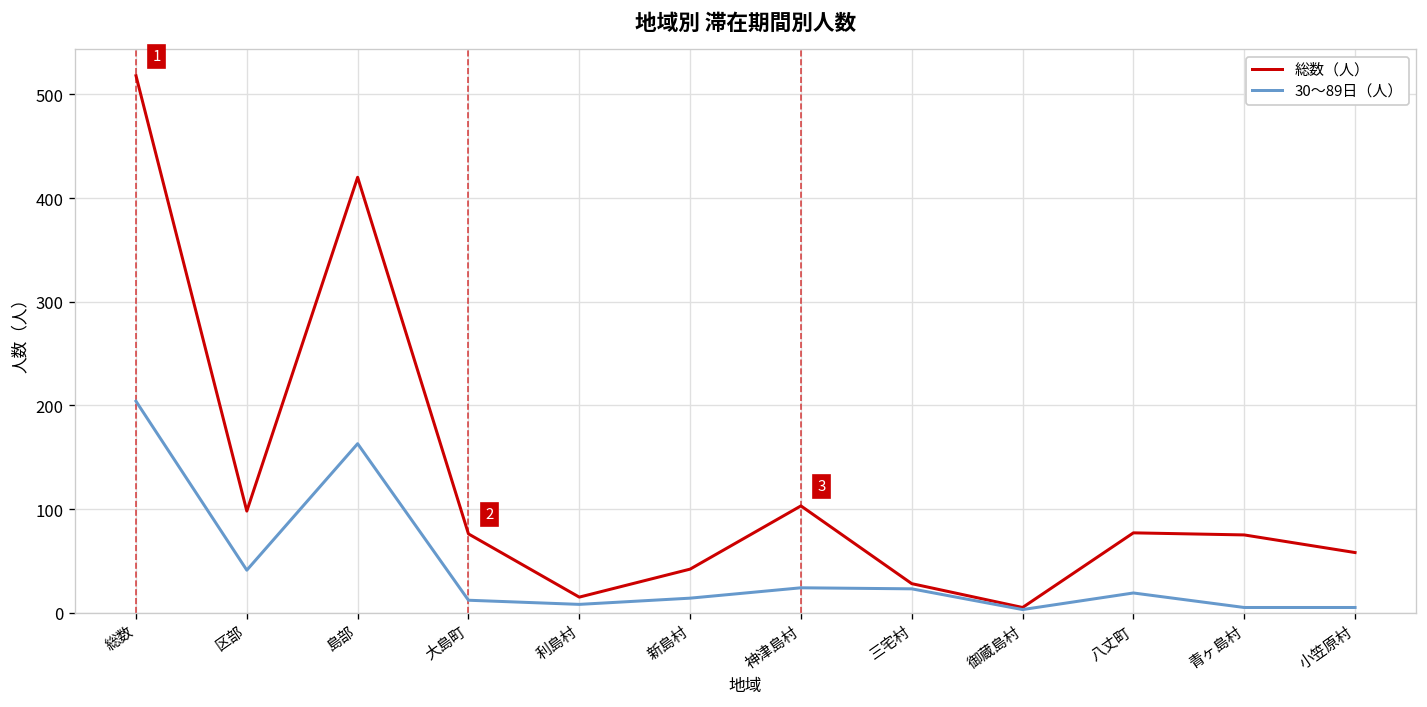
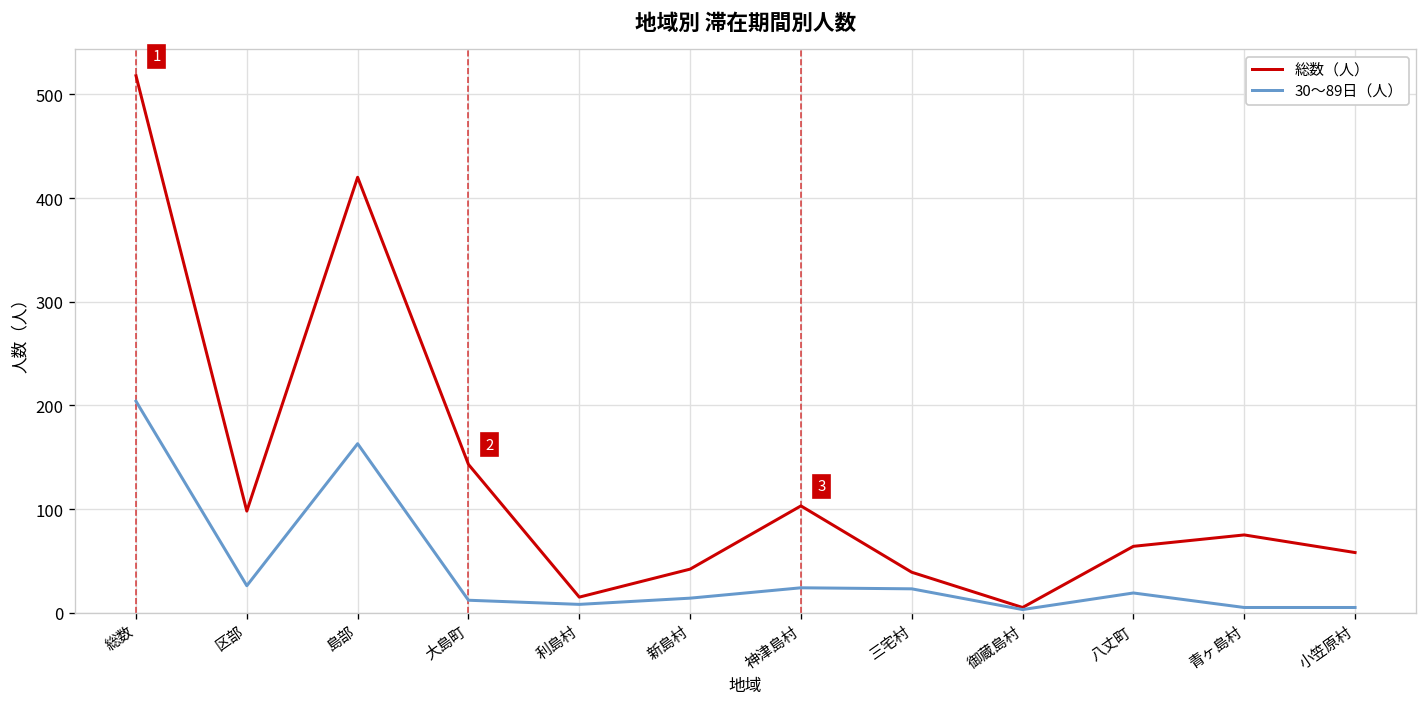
30〜89日（人）, 区部: 40 -> 30
総数（人）, 大島町: 80 -> 140
総数（人）, 三宅村: 30 -> 40
総数（人）, 八丈町: 80 -> 60
